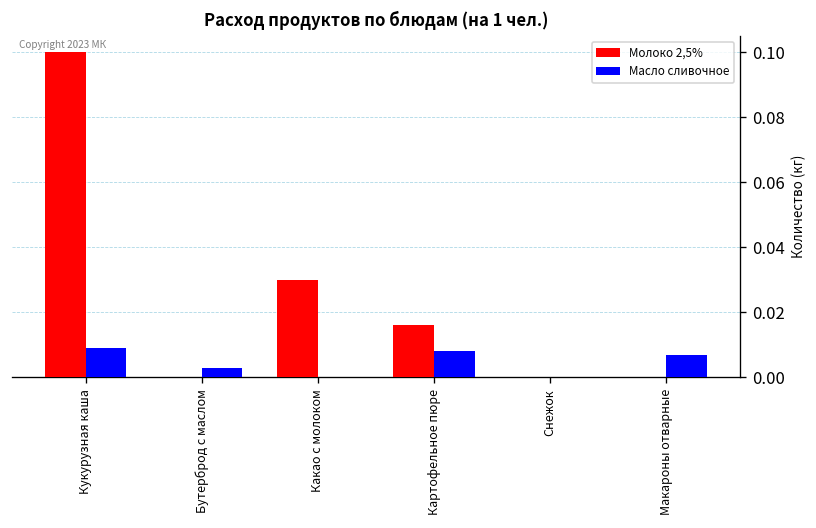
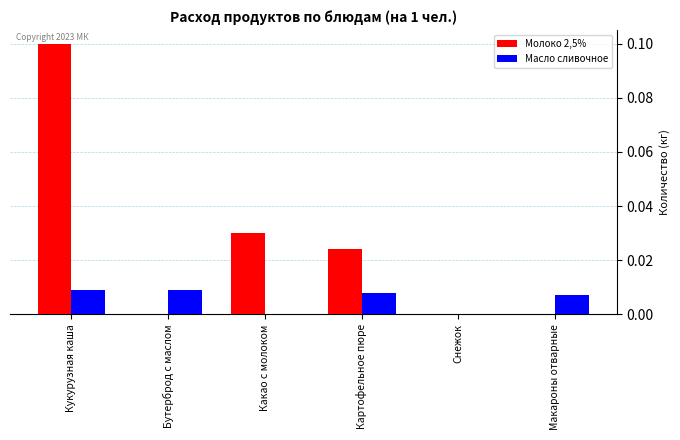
Масло сливочное, Бутерброд с маслом: 0.003 -> 0.009
Молоко 2,5%, Картофельное пюре: 0.016 -> 0.024
